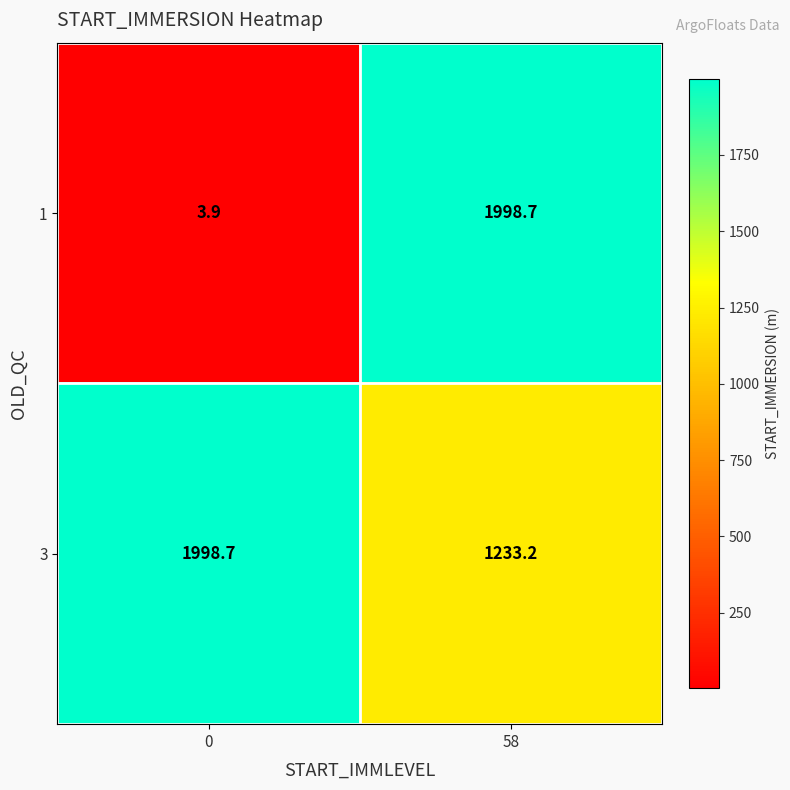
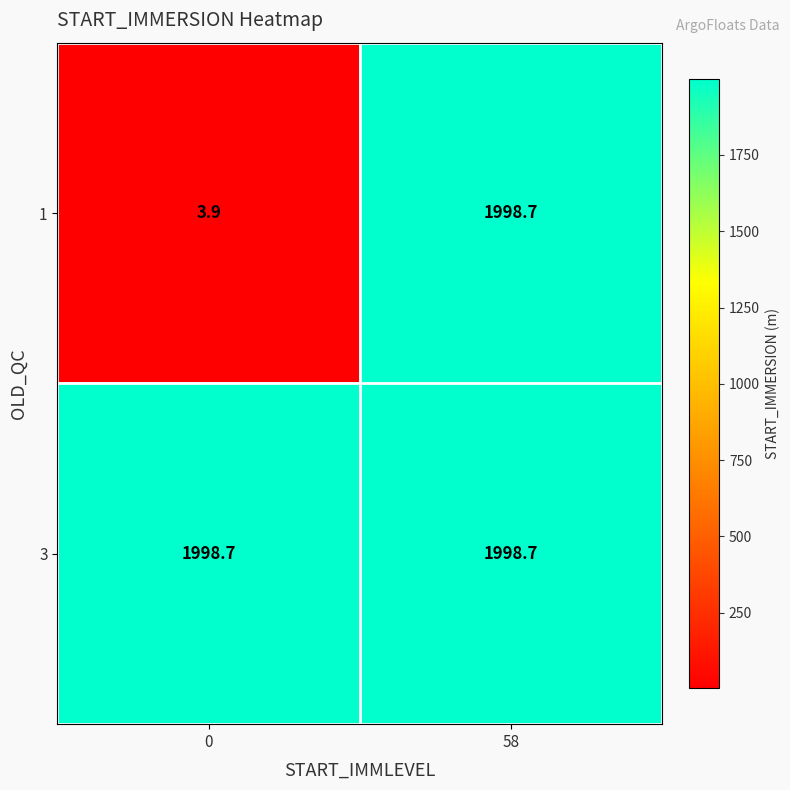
3, 58: 1233.2 -> 1998.7
